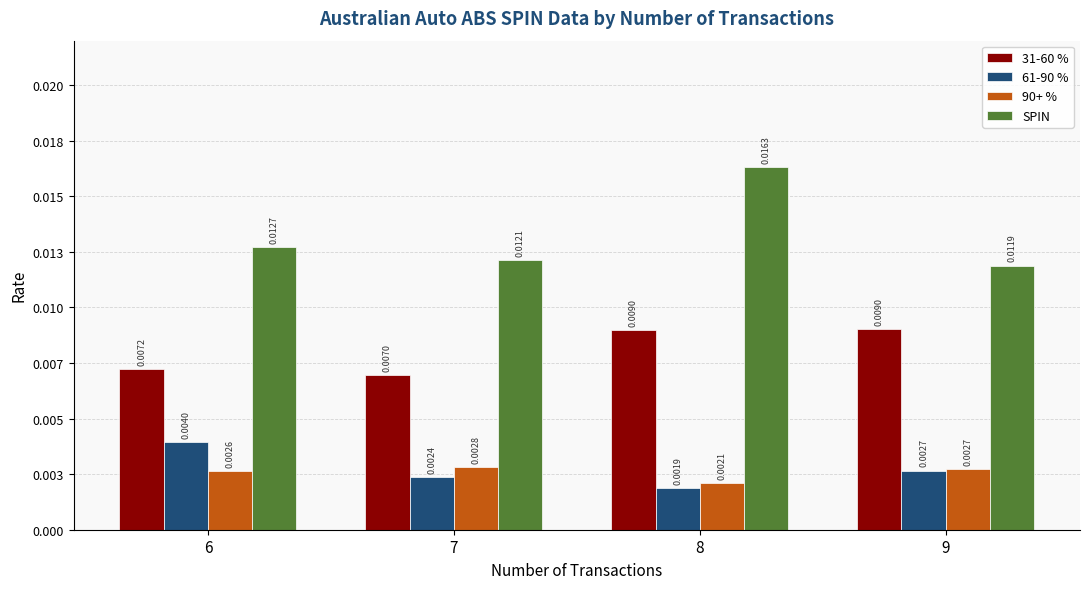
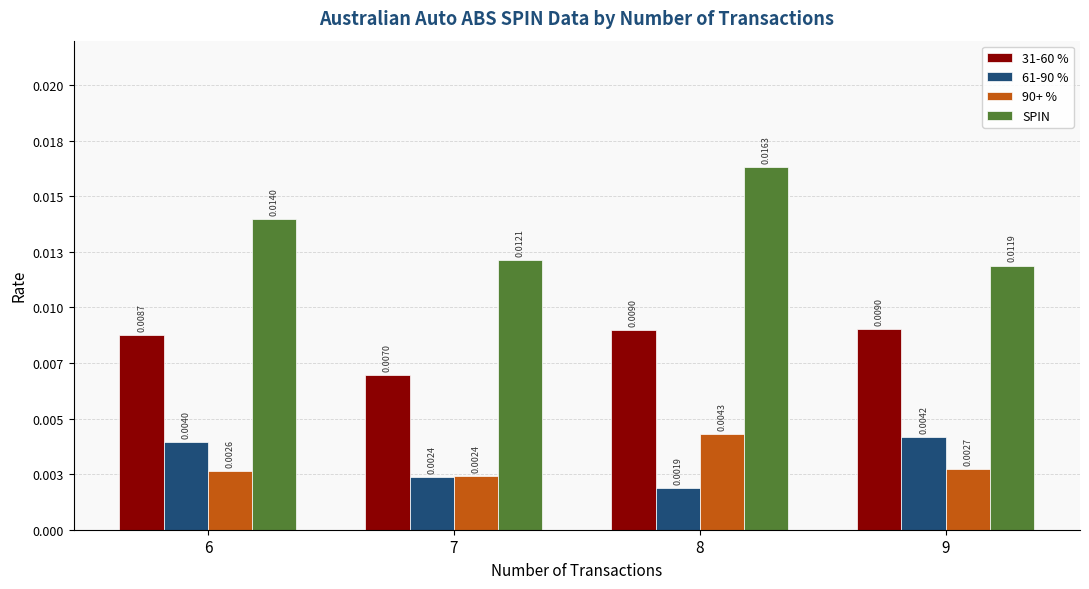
31-60 %, 6: 0.0072 -> 0.0087
SPIN, 6: 0.0127 -> 0.0140
90+ %, 7: 0.0028 -> 0.0024
90+ %, 8: 0.0021 -> 0.0043
61-90 %, 9: 0.0027 -> 0.0042
